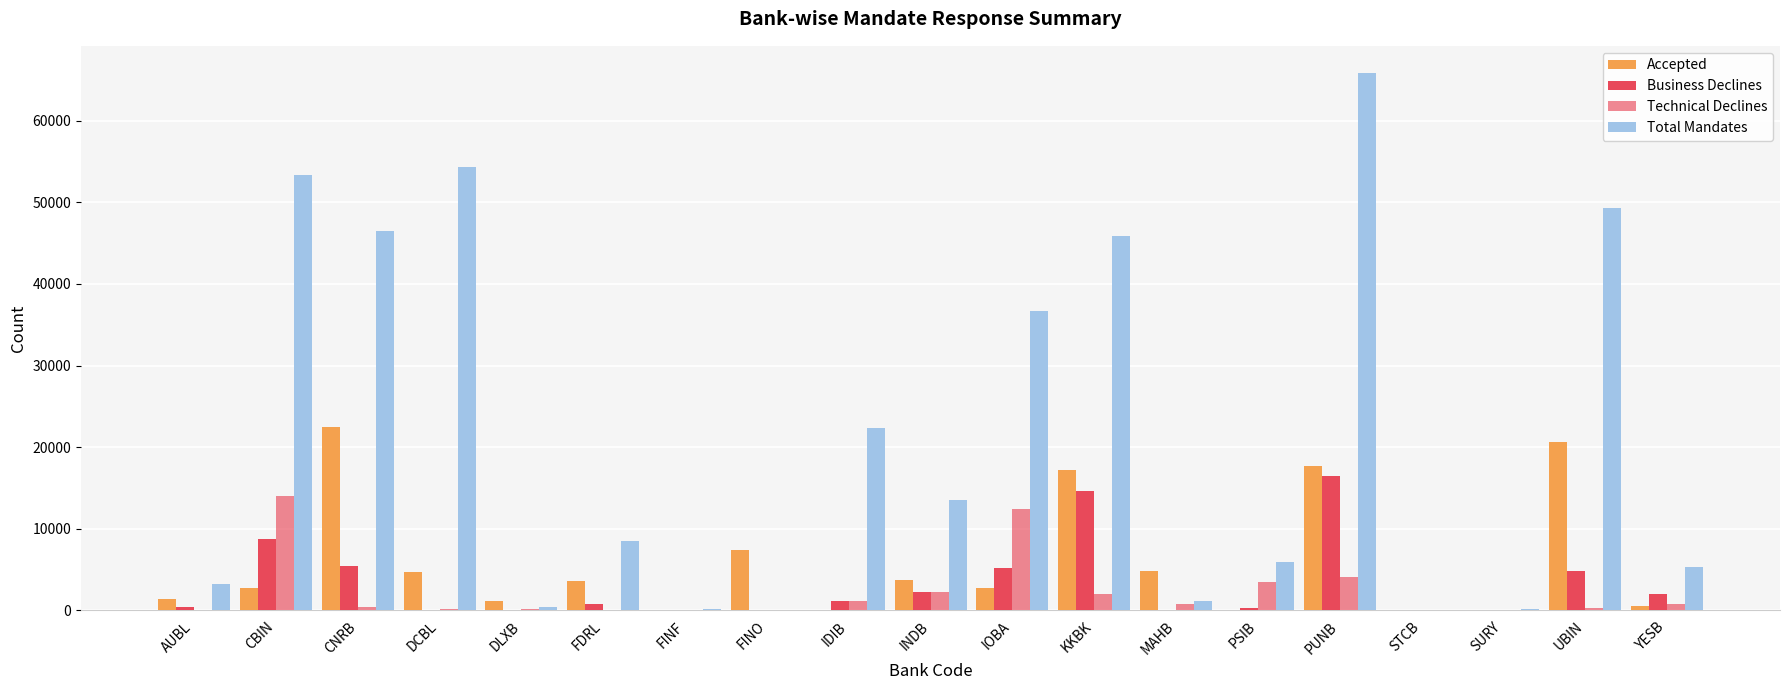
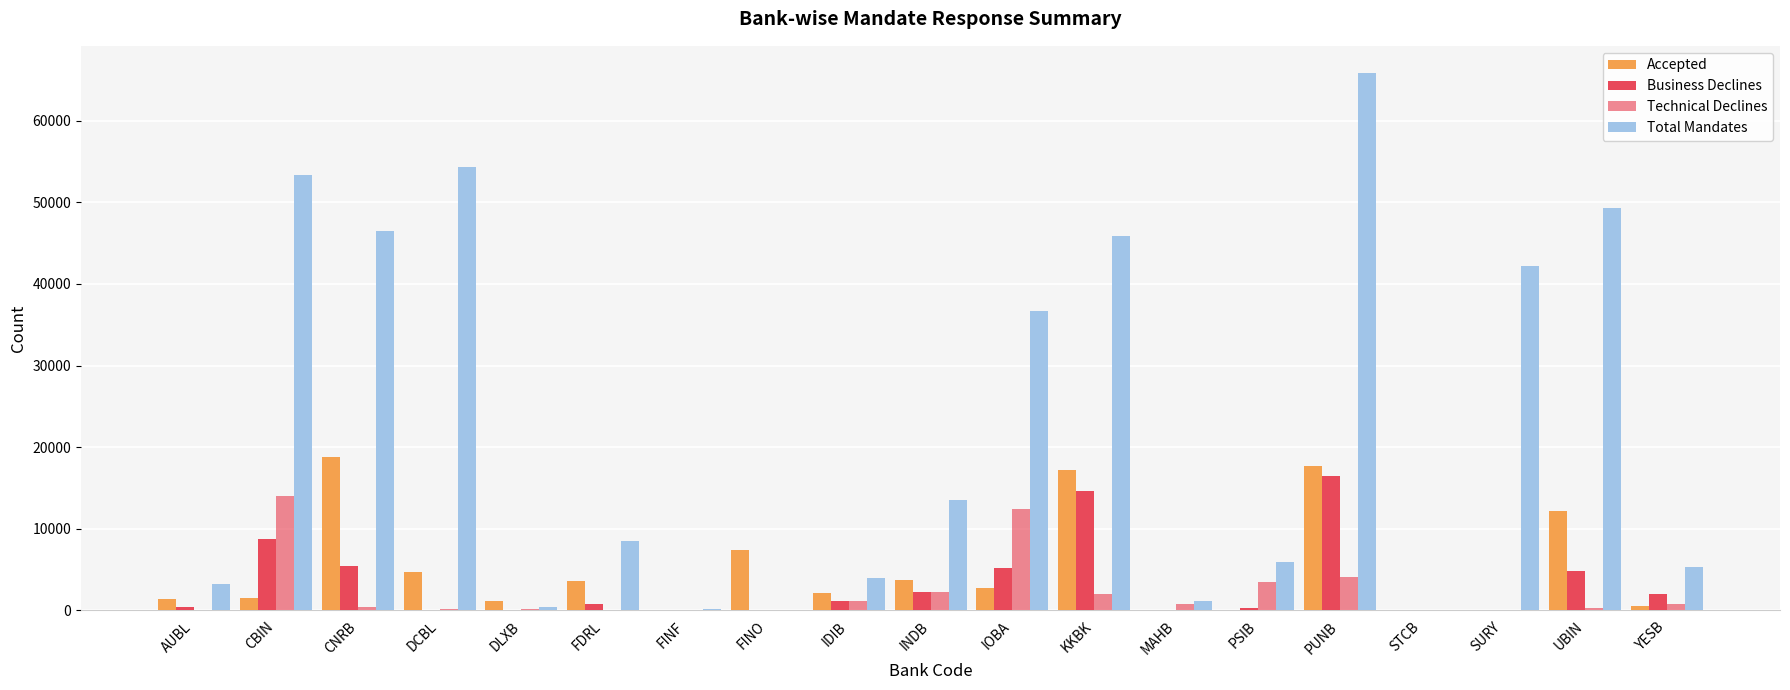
Accepted, CBIN: 3000 -> 1000
Accepted, CNRB: 23000 -> 19000
Accepted, IDIB: 0 -> 2000
Total Mandates, IDIB: 22000 -> 4000
Accepted, MAHB: 5000 -> 0
Total Mandates, SURY: 0 -> 42000
Accepted, UBIN: 21000 -> 12000
